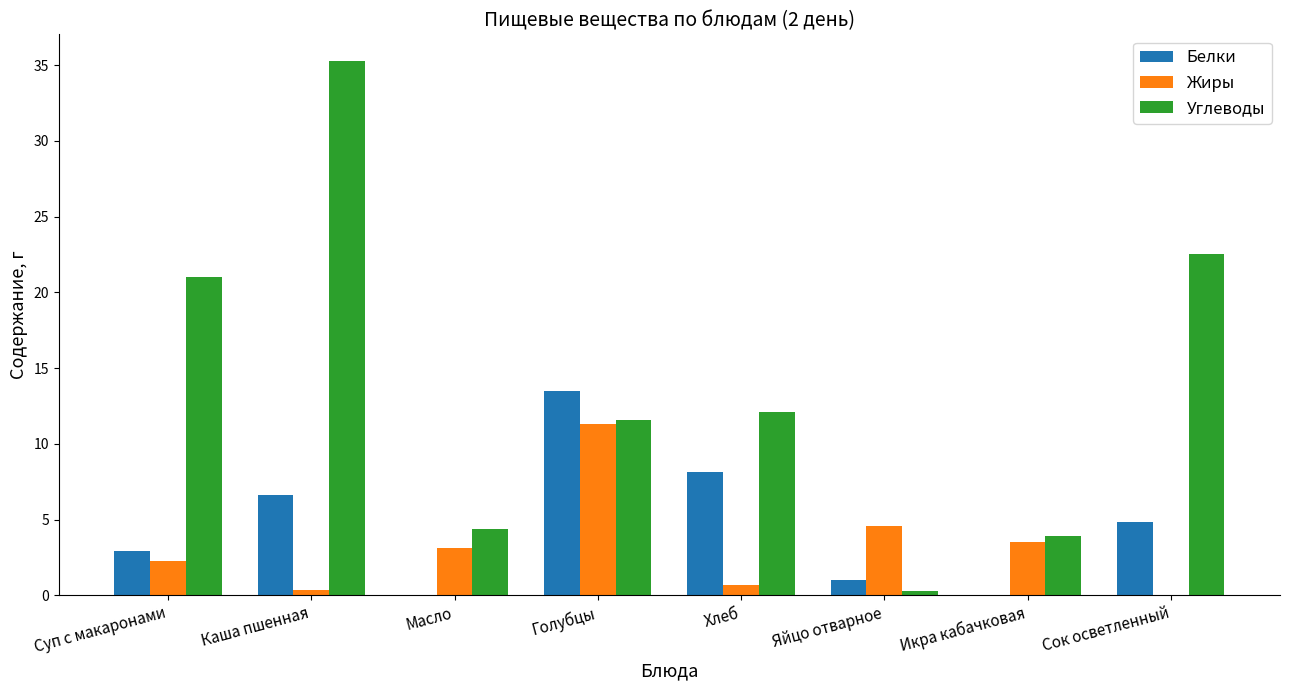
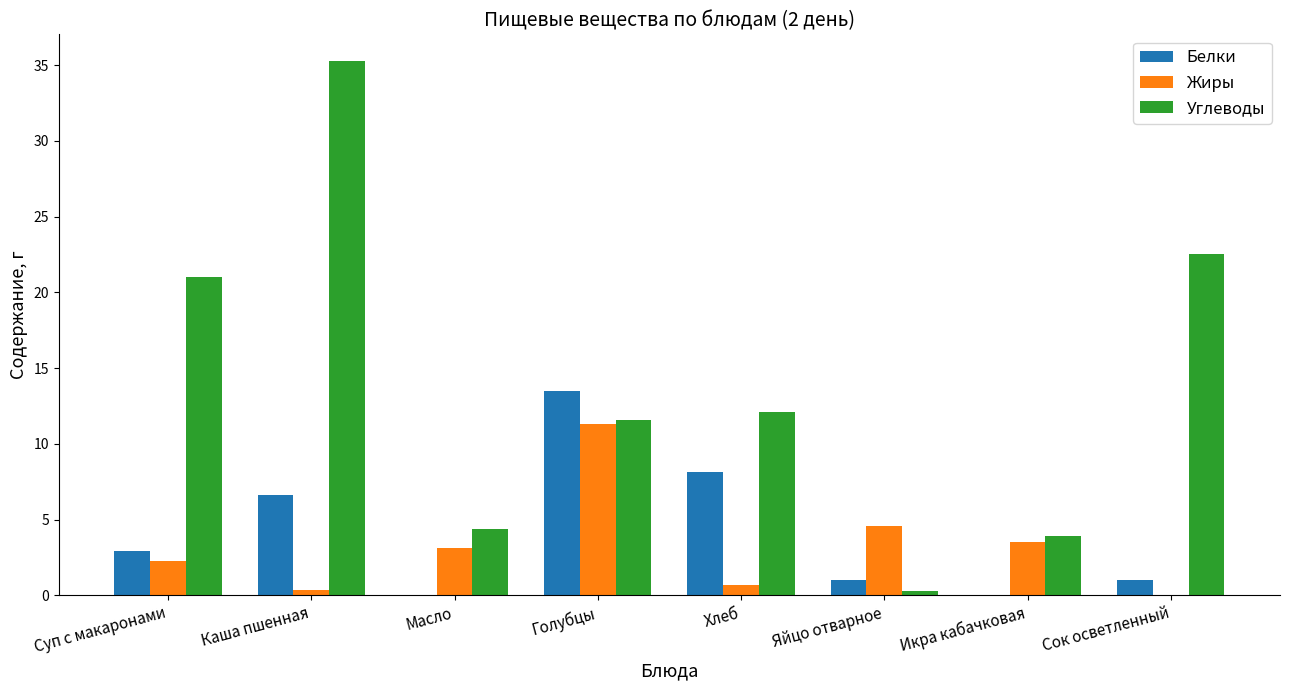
Белки, Сок осветленный: 4.9 -> 1.0
